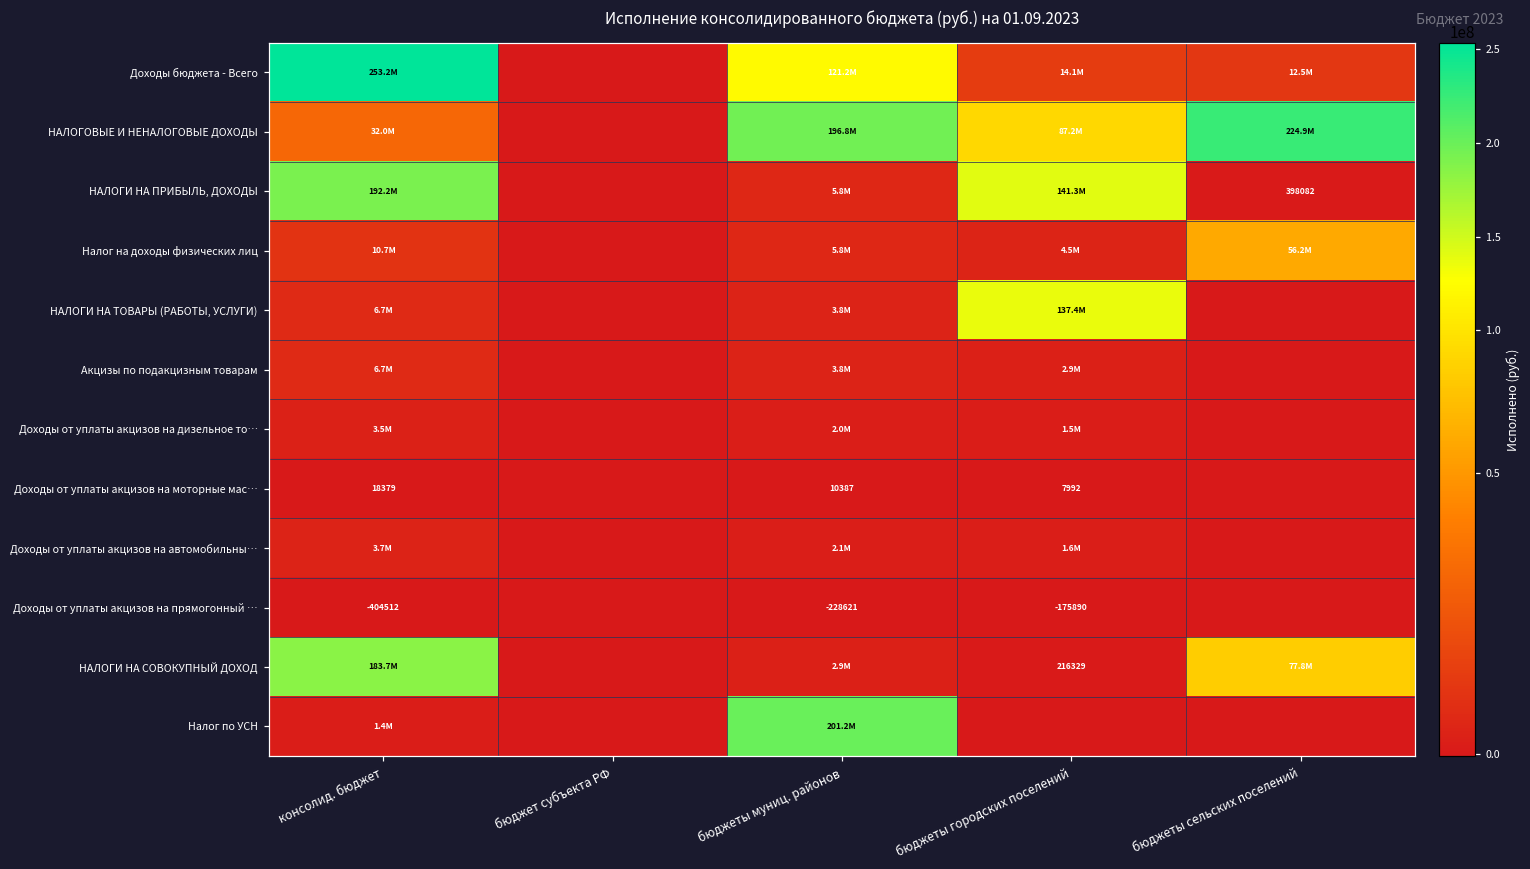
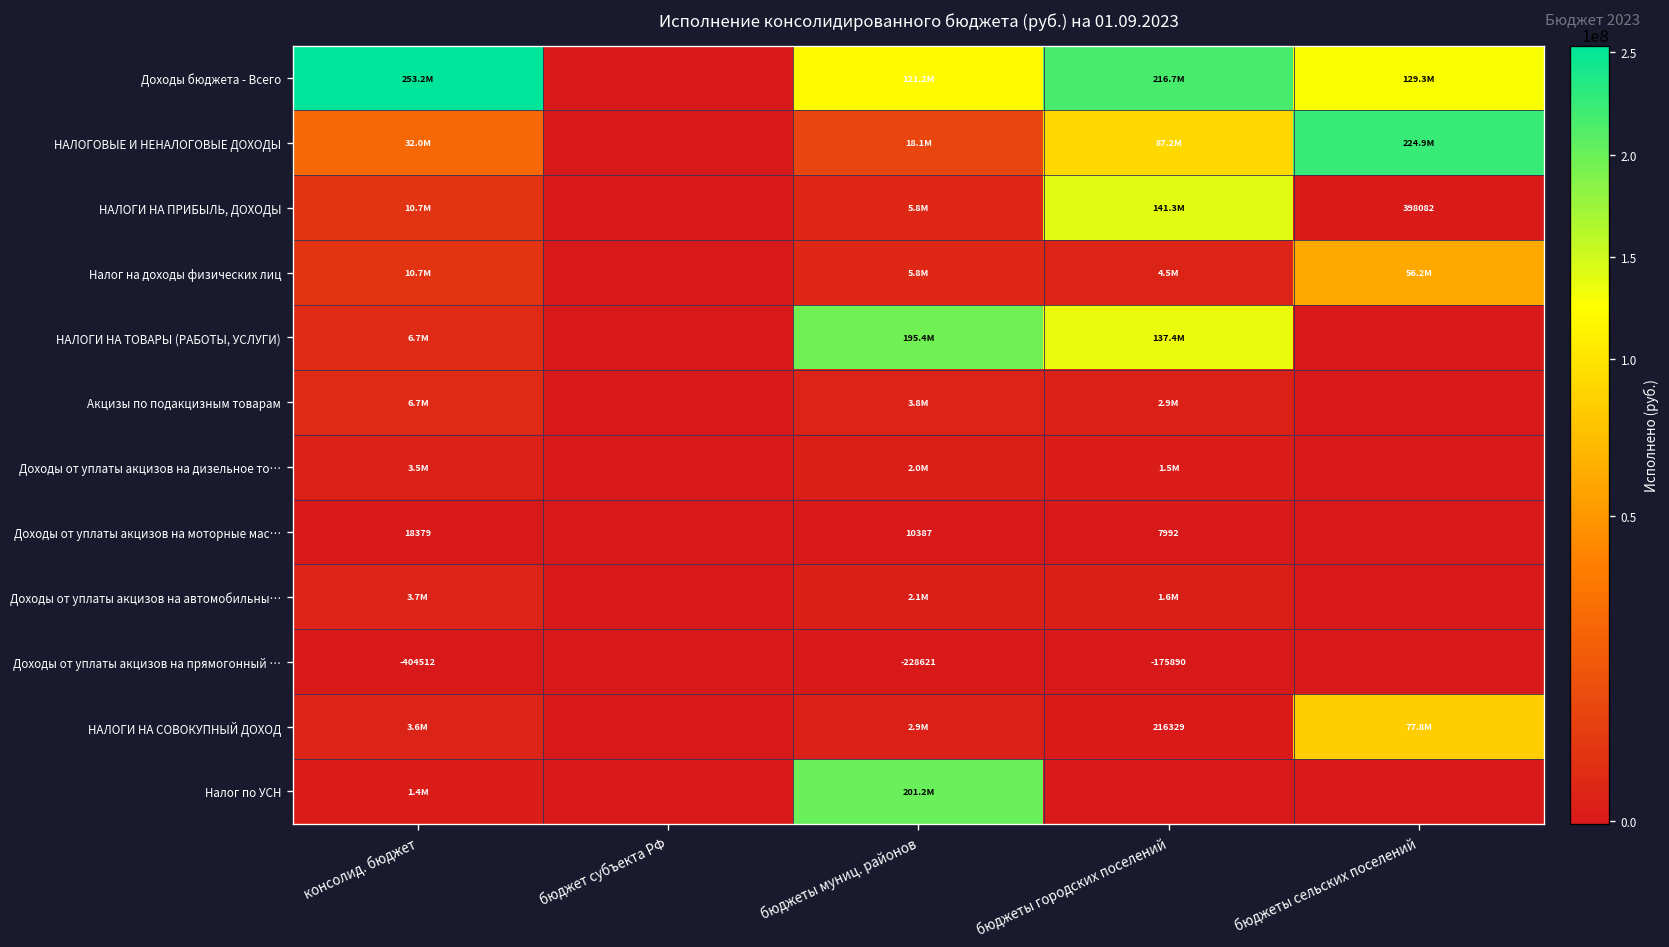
Доходы бюджета - Всего, бюджеты городских поселений: 14.1M -> 216.7M
Доходы бюджета - Всего, бюджеты сельских поселений: 12.5M -> 129.3M
НАЛОГОВЫЕ И НЕНАЛОГОВЫЕ ДОХОДЫ, бюджеты муниц. районов: 196.8M -> 18.1M
НАЛОГИ НА ПРИБЫЛЬ, ДОХОДЫ, консолид. бюджет: 192.2M -> 10.7M
НАЛОГИ НА ТОВАРЫ (РАБОТЫ, УСЛУГИ), бюджеты муниц. районов: 3.8M -> 195.4M
НАЛОГИ НА СОВОКУПНЫЙ ДОХОД, консолид. бюджет: 183.7M -> 3.6M
